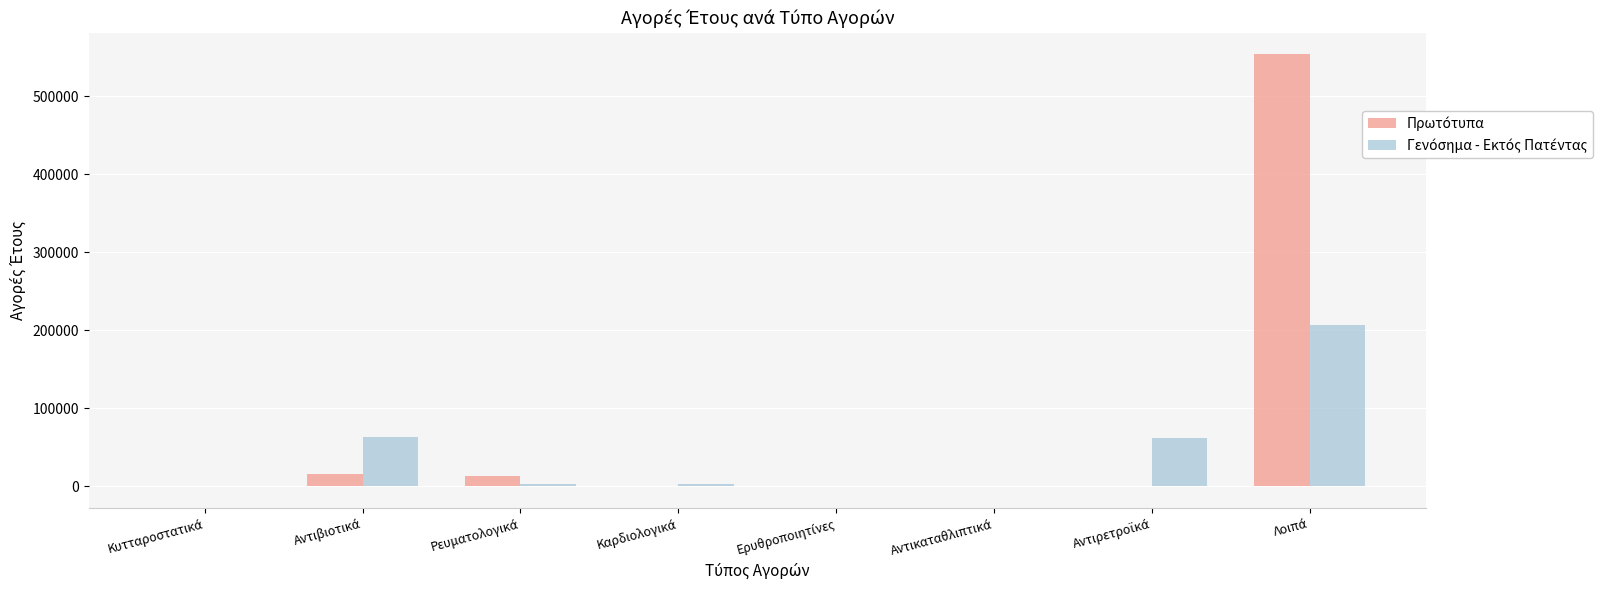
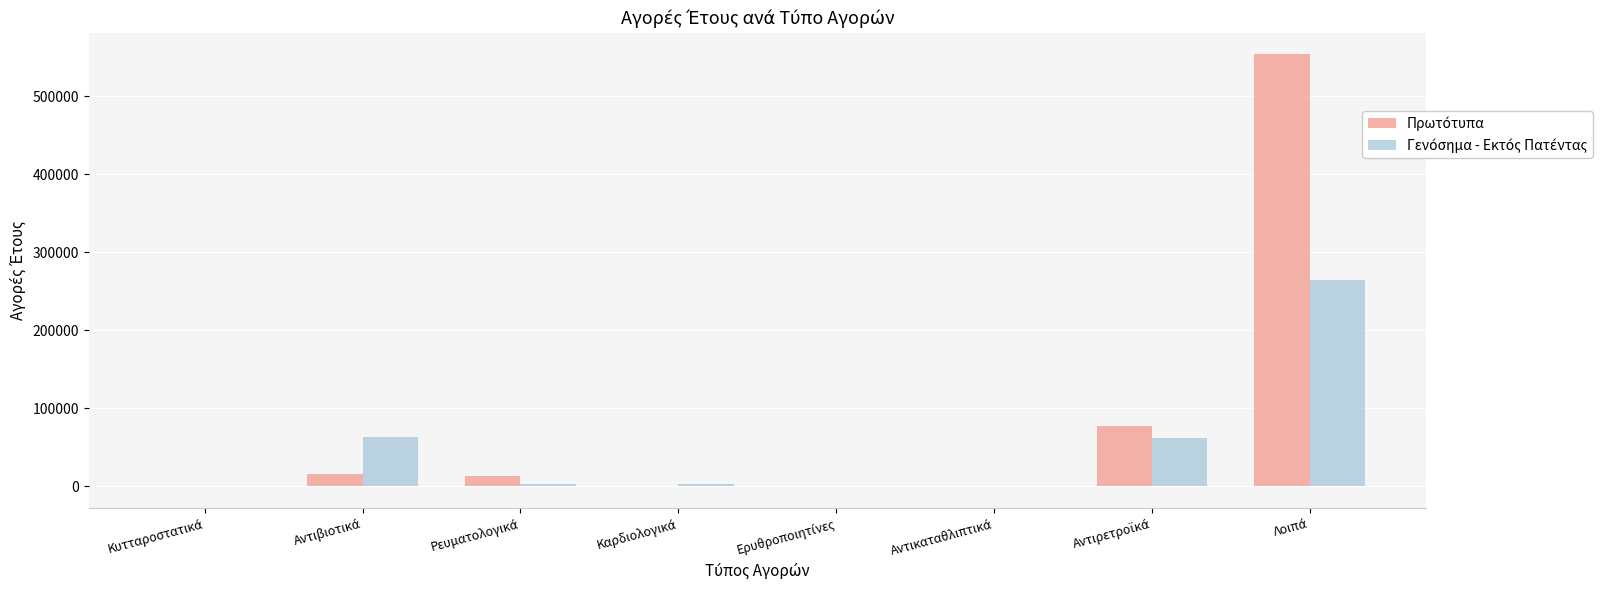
Πρωτότυπα, Αντιρετροϊκά: 0 -> 80000
Γενόσημα - Εκτός Πατέντας, Λοιπά: 210000 -> 260000
